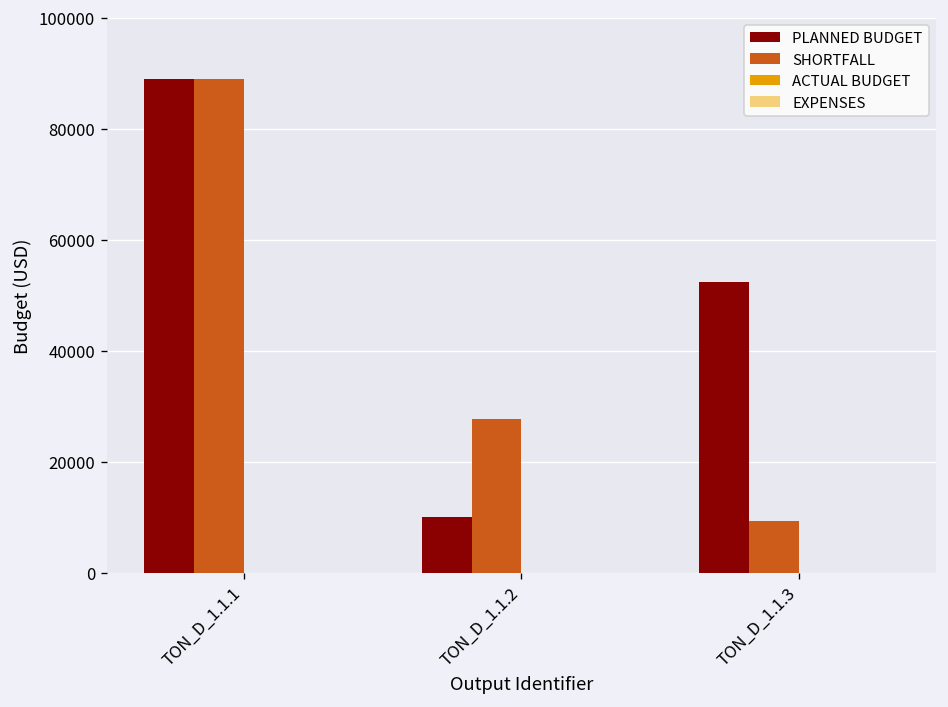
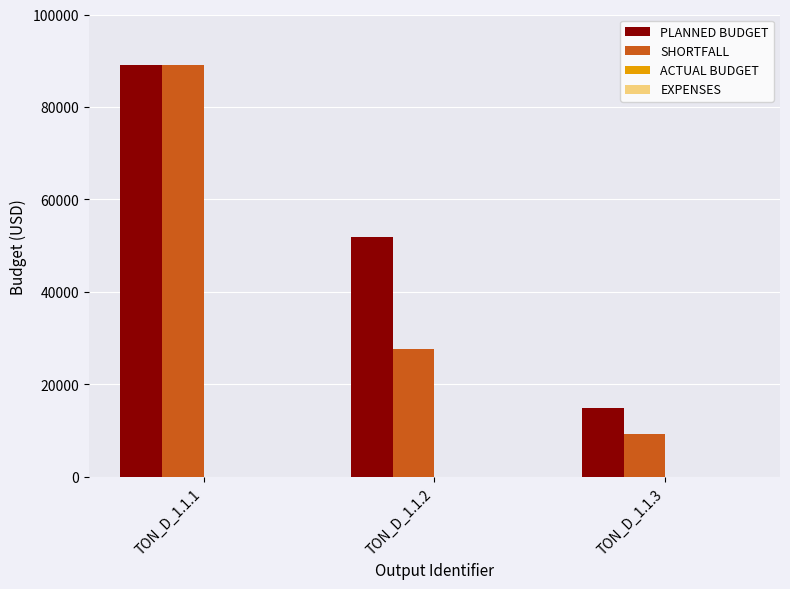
PLANNED BUDGET, TON_D_1.1.2: 10000 -> 52000
PLANNED BUDGET, TON_D_1.1.3: 52000 -> 15000
